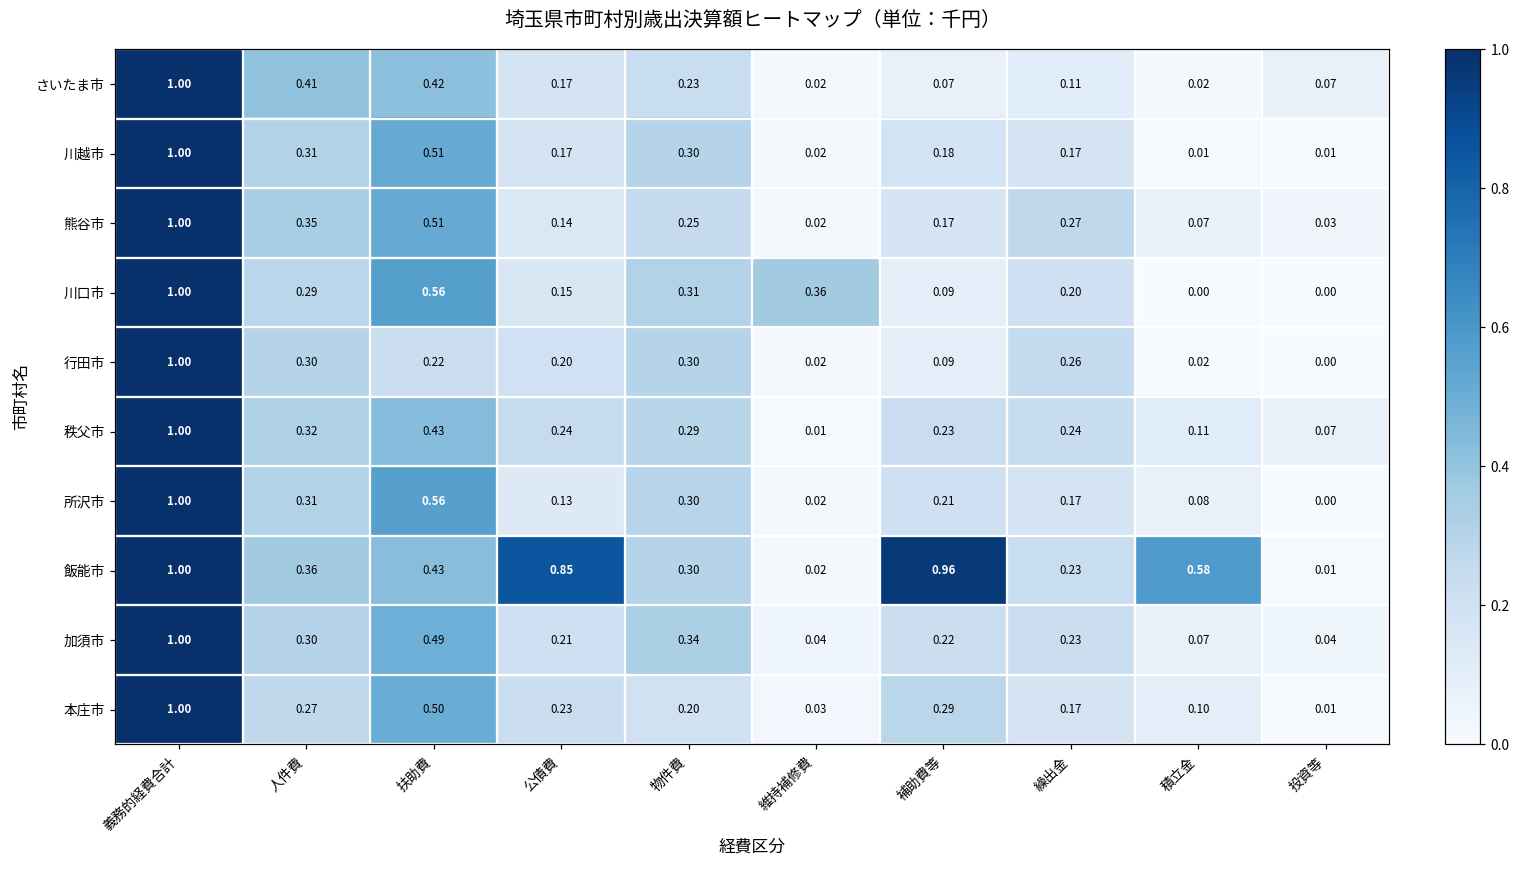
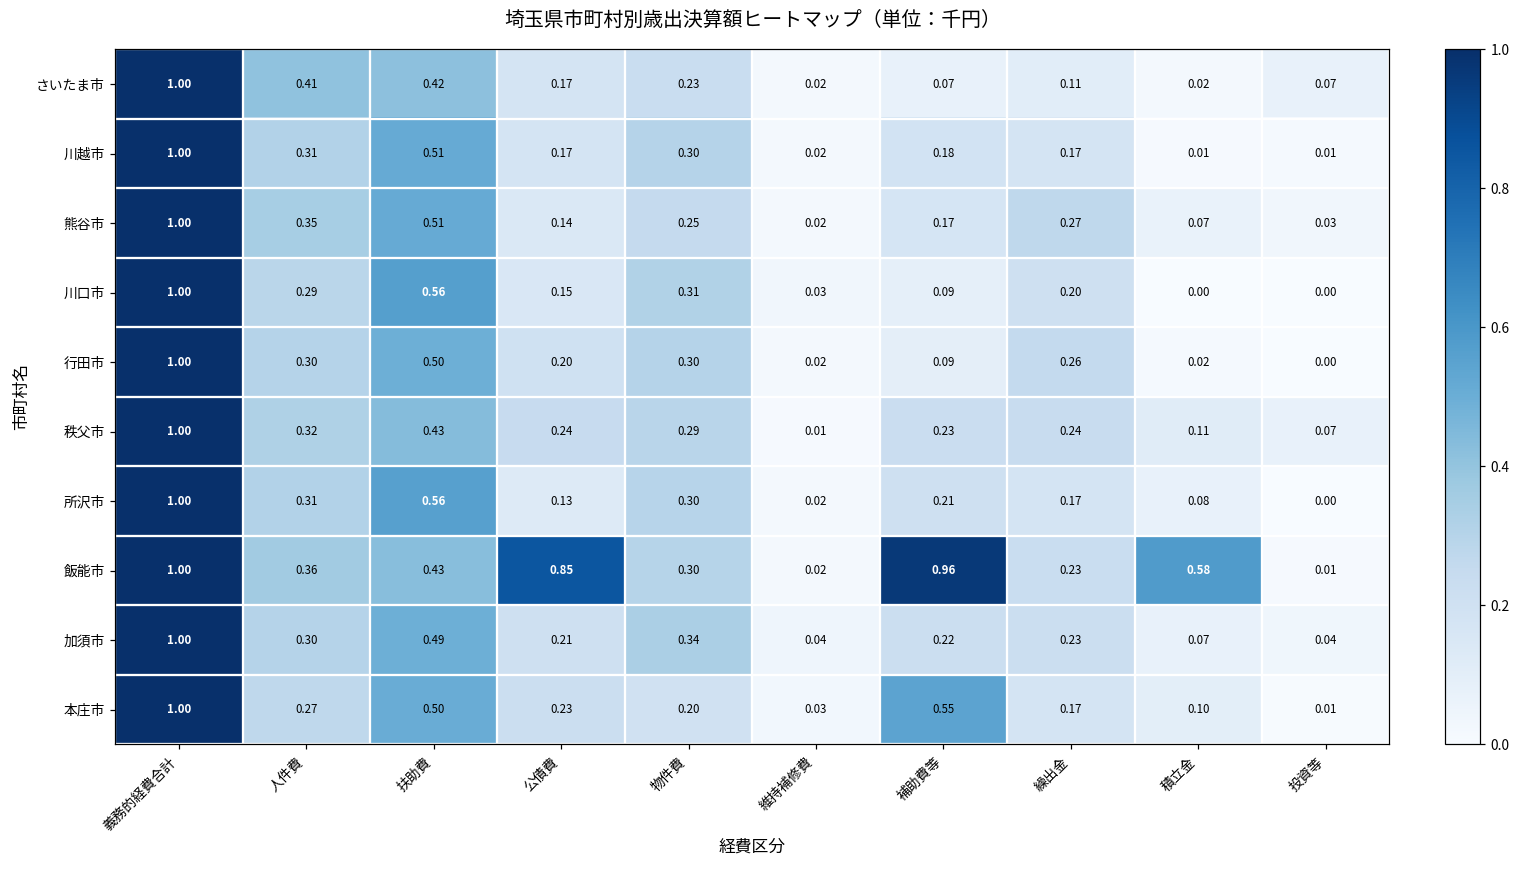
川口市, 維持補修費: 0.36 -> 0.03
行田市, 扶助費: 0.22 -> 0.50
本庄市, 補助費等: 0.29 -> 0.55
